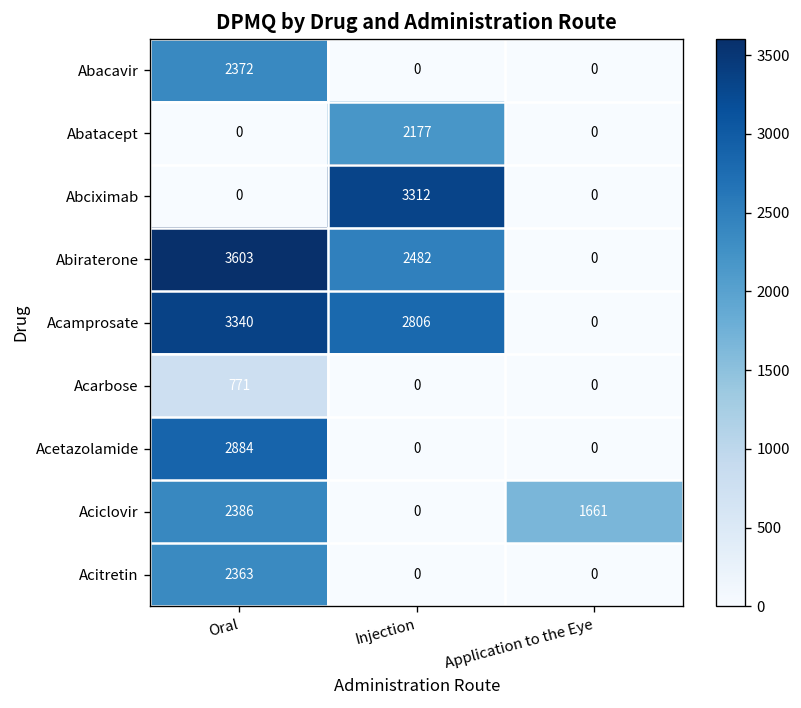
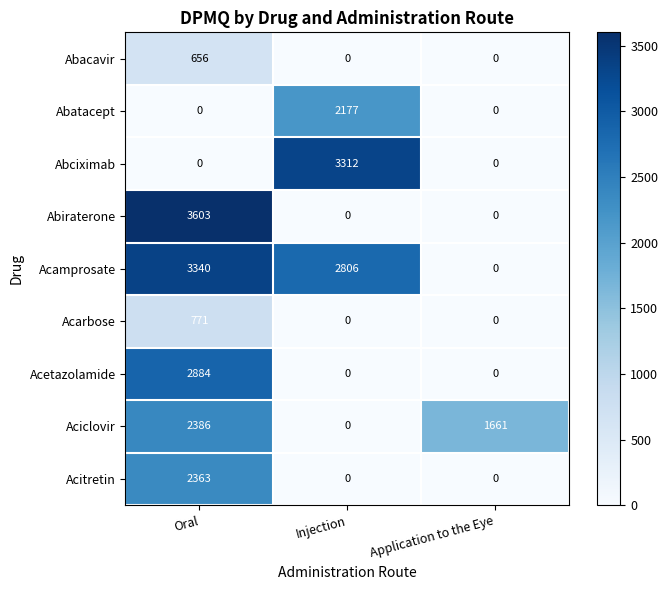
Abacavir, Oral: 2372 -> 656
Abiraterone, Injection: 2482 -> 0
